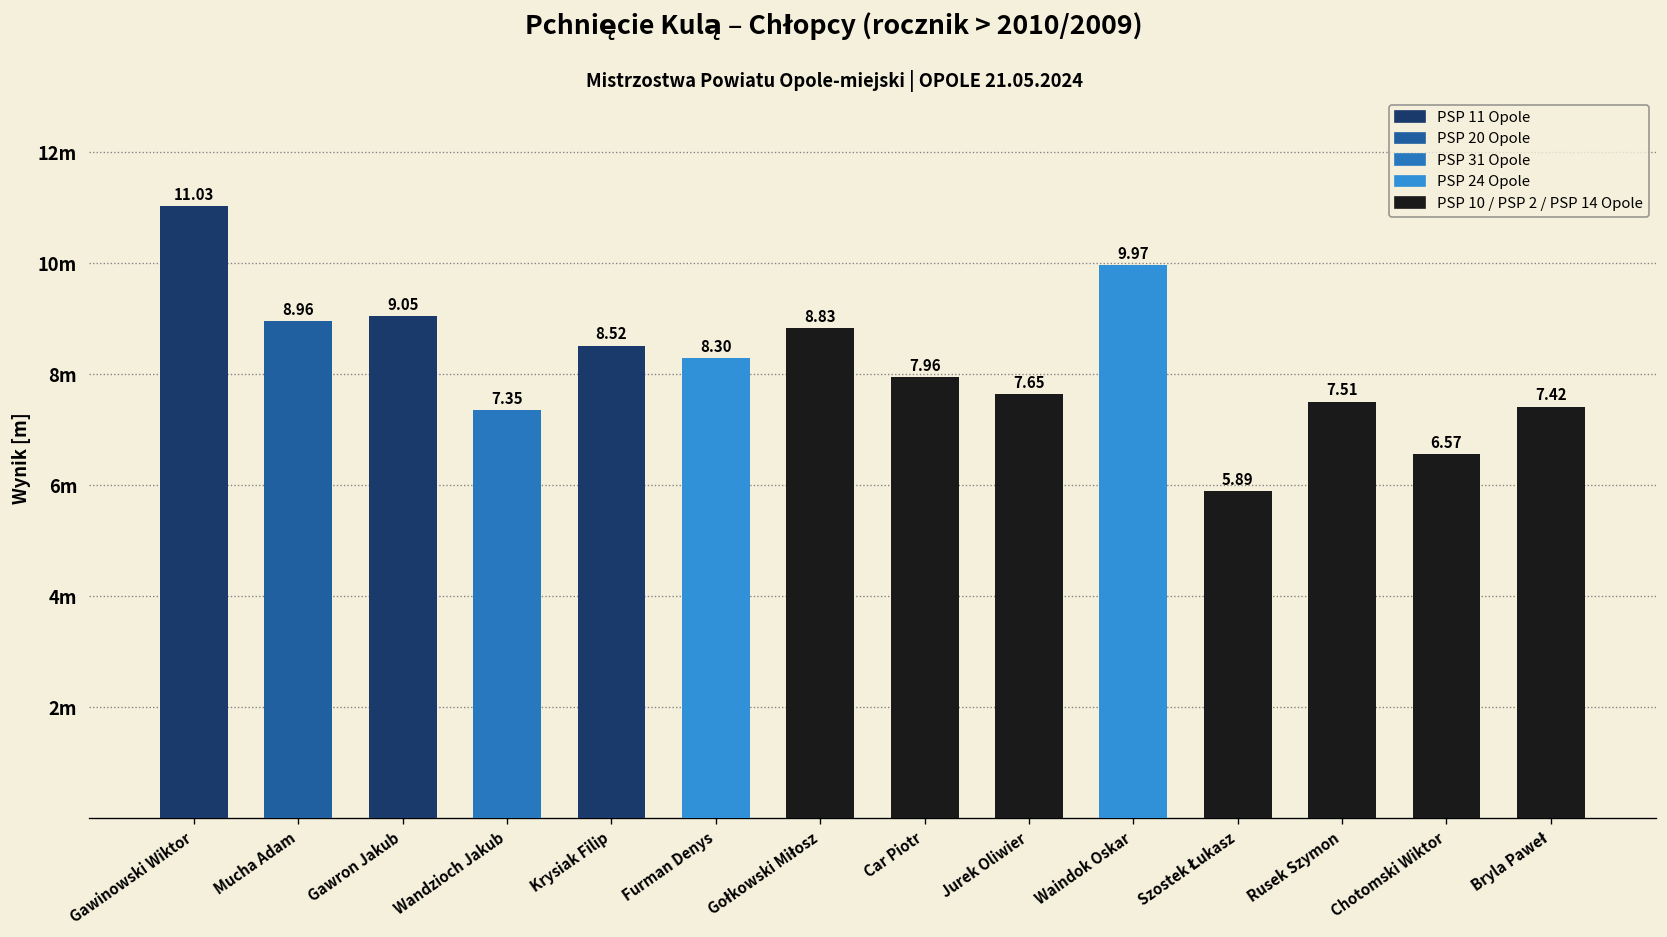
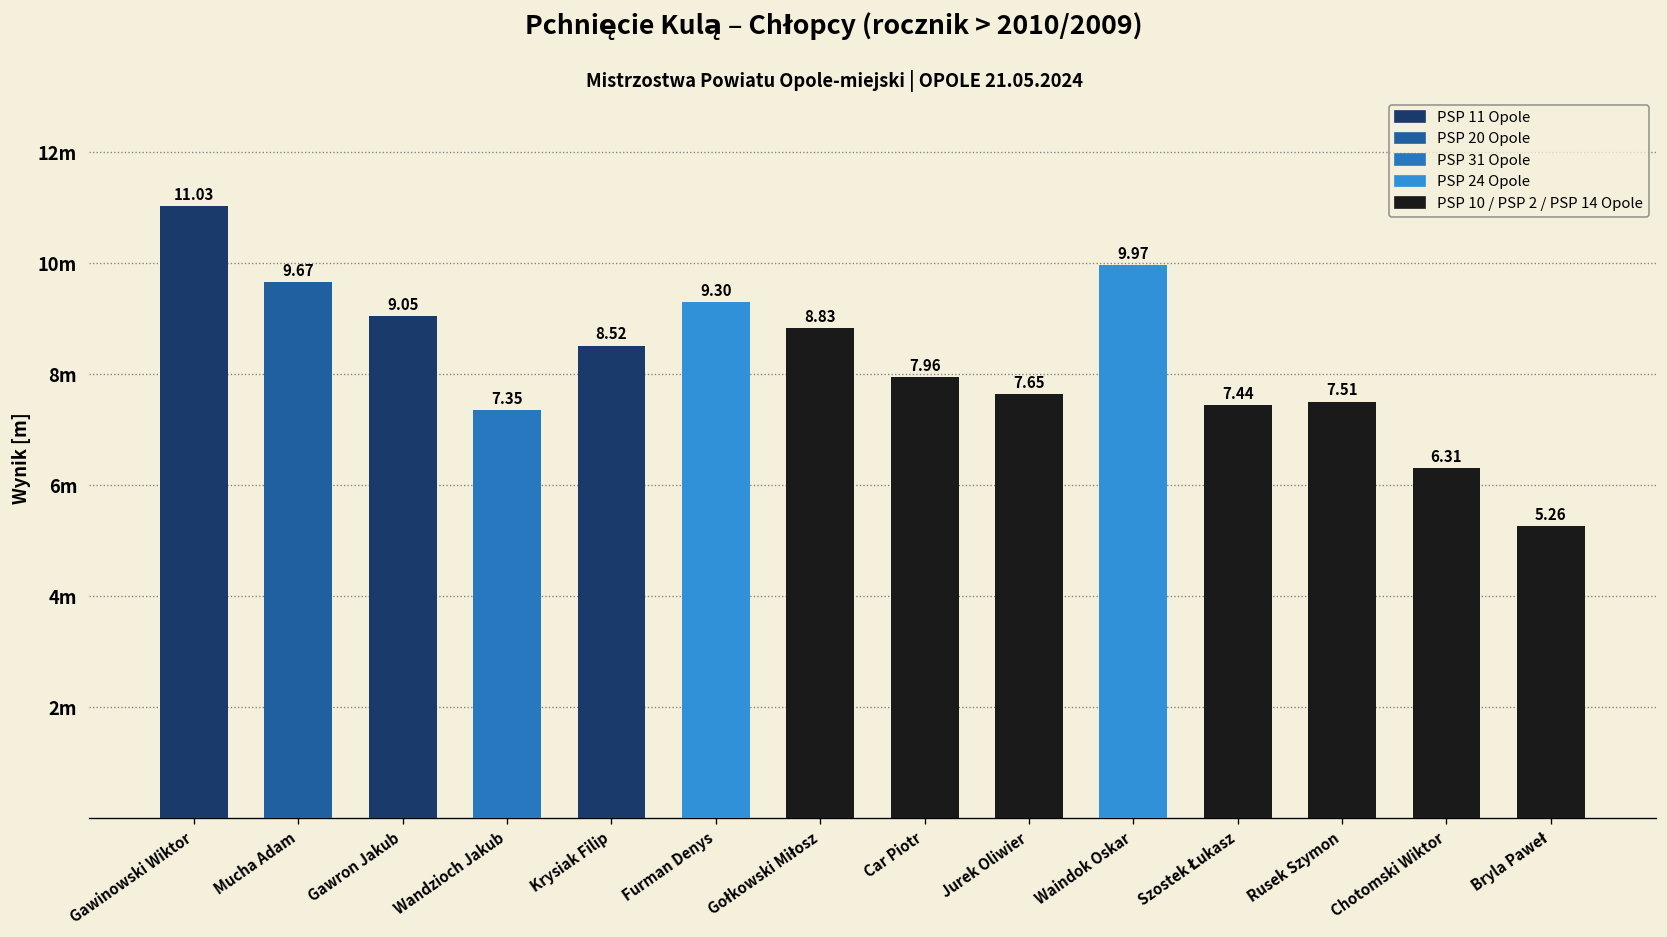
Mucha Adam: 8.96 -> 9.67
Furman Denys: 8.30 -> 9.30
Szostek Łukasz: 5.89 -> 7.44
Chotomski Wiktor: 6.57 -> 6.31
Bryla Paweł: 7.42 -> 5.26
